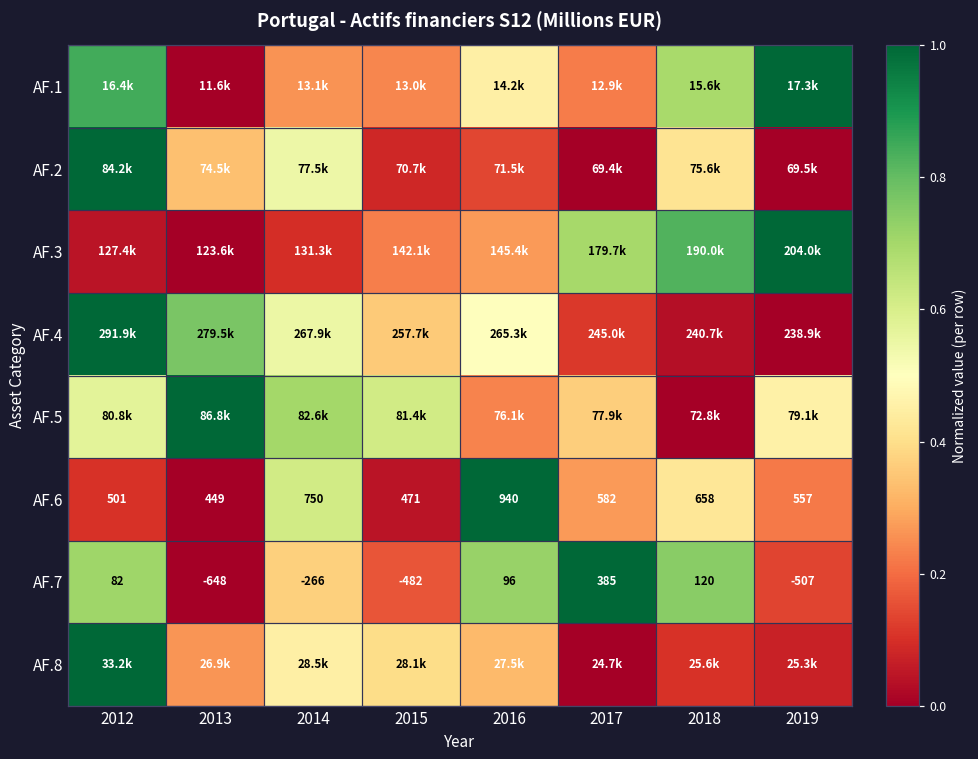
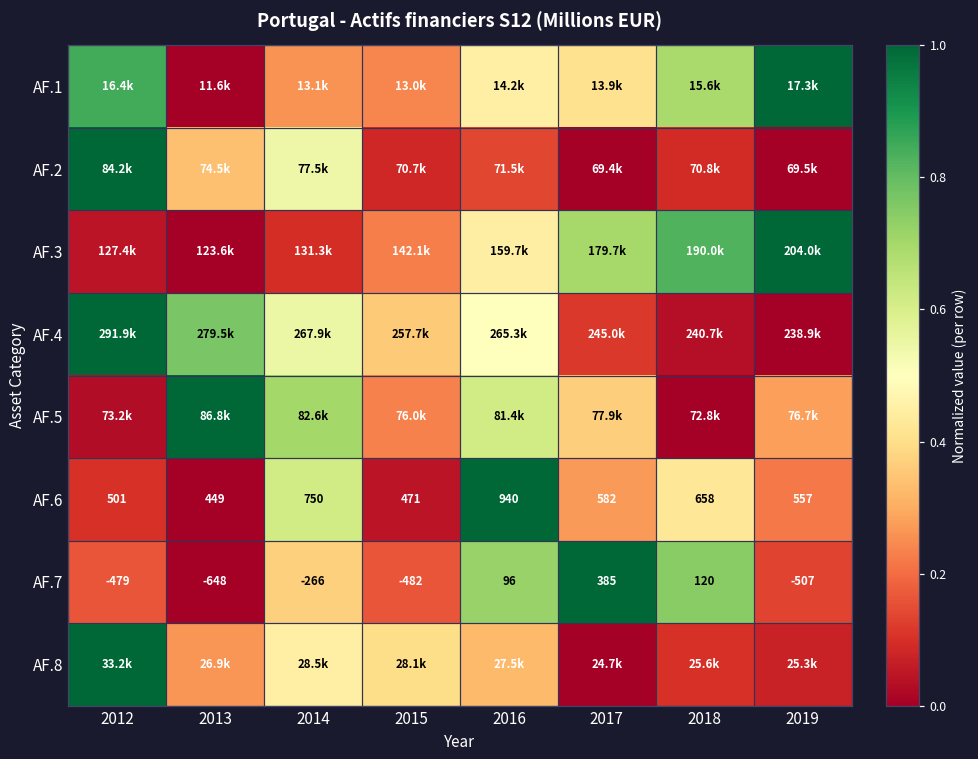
AF.1, 2017: 12.9k -> 13.9k
AF.2, 2018: 75.6k -> 70.8k
AF.3, 2016: 145.4k -> 159.7k
AF.5, 2012: 80.8k -> 73.2k
AF.5, 2015: 81.4k -> 76.0k
AF.5, 2016: 76.1k -> 81.4k
AF.5, 2019: 79.1k -> 76.7k
AF.7, 2012: 82 -> -479
